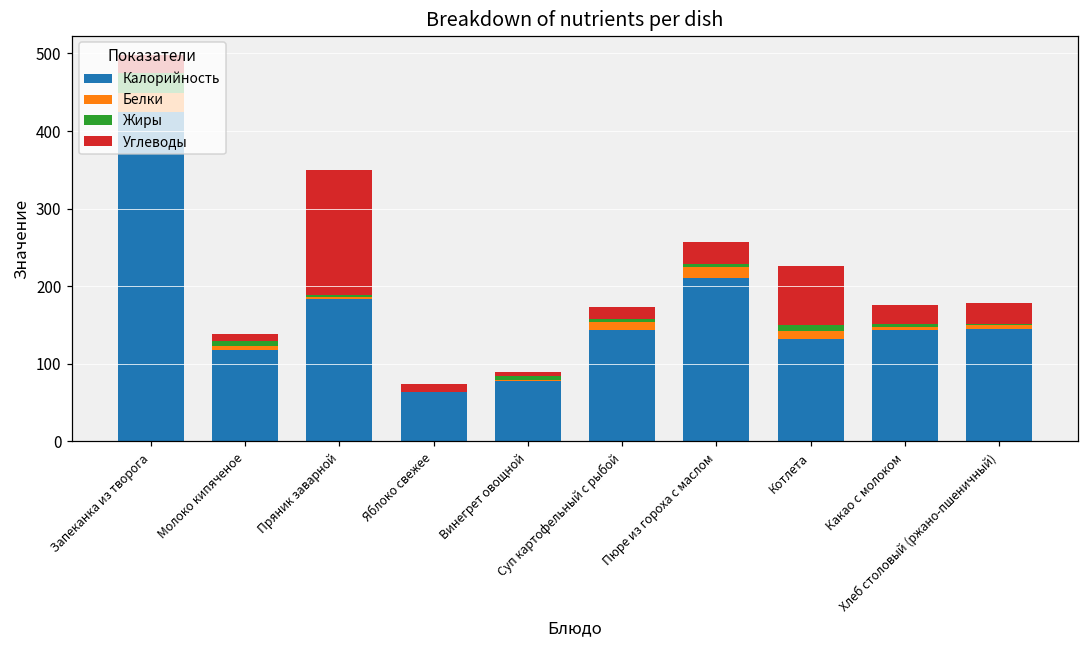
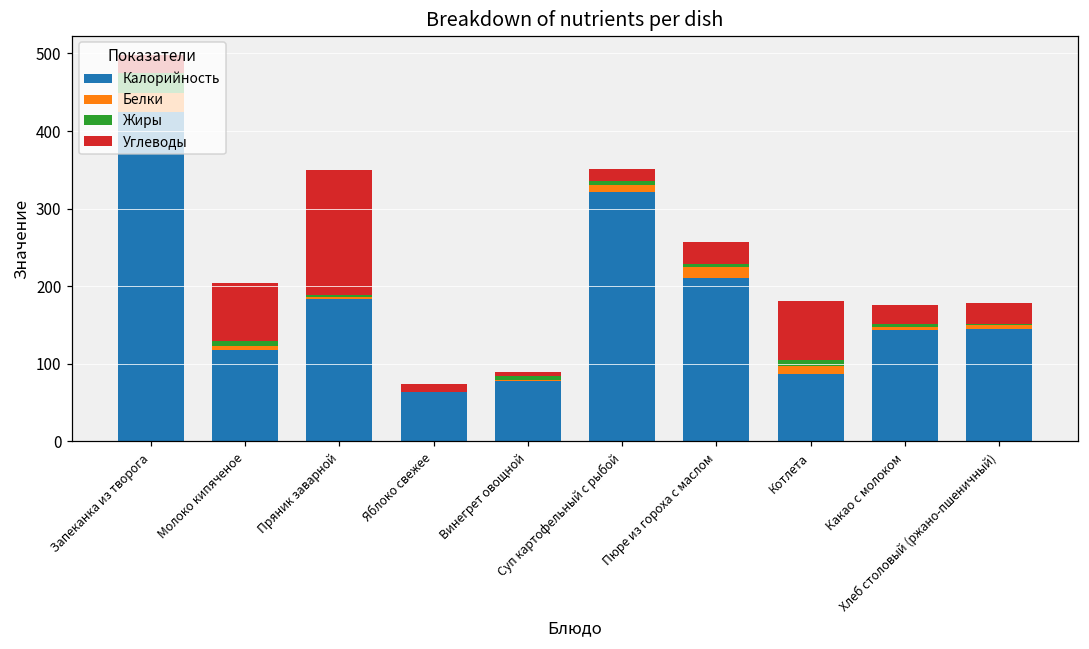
Углеводы, Молоко кипяченое: 10 -> 70
Калорийность, Суп картофельный с рыбой: 140 -> 320
Калорийность, Котлета: 130 -> 90
